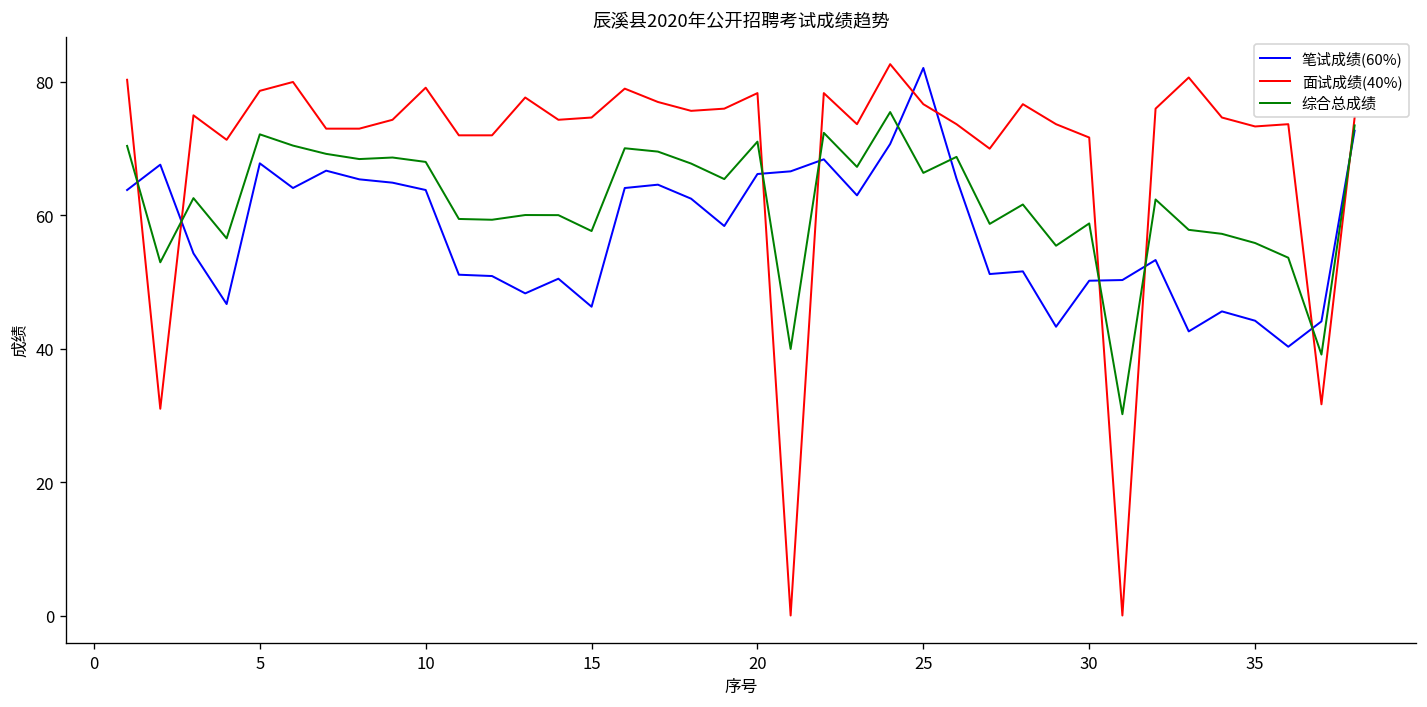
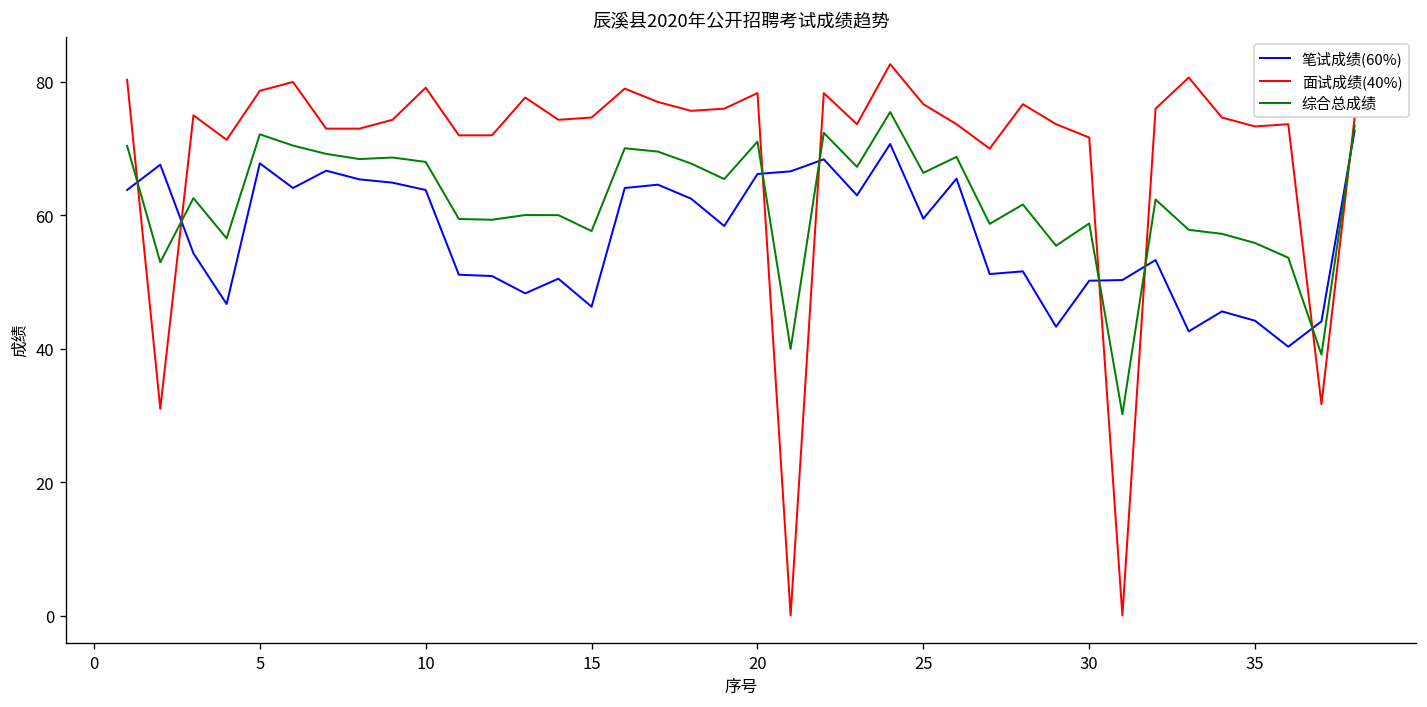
笔试成绩(60%), 25: 82 -> 60
